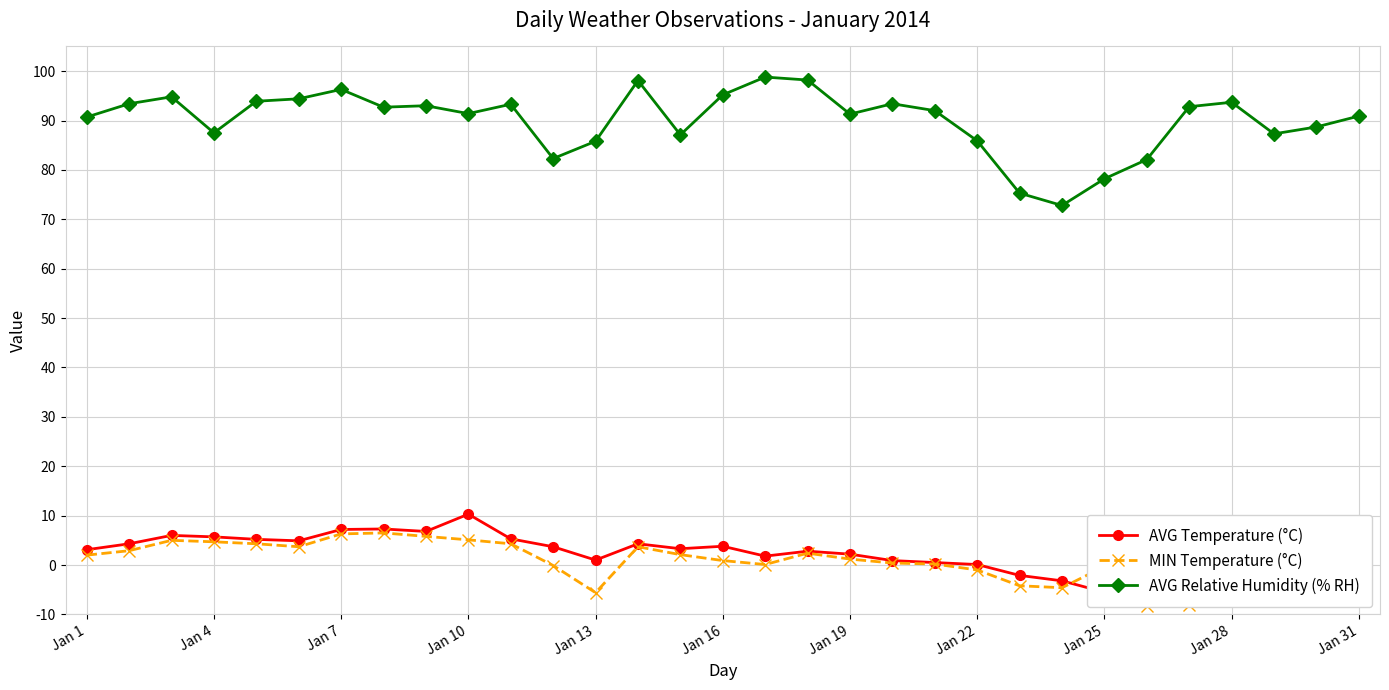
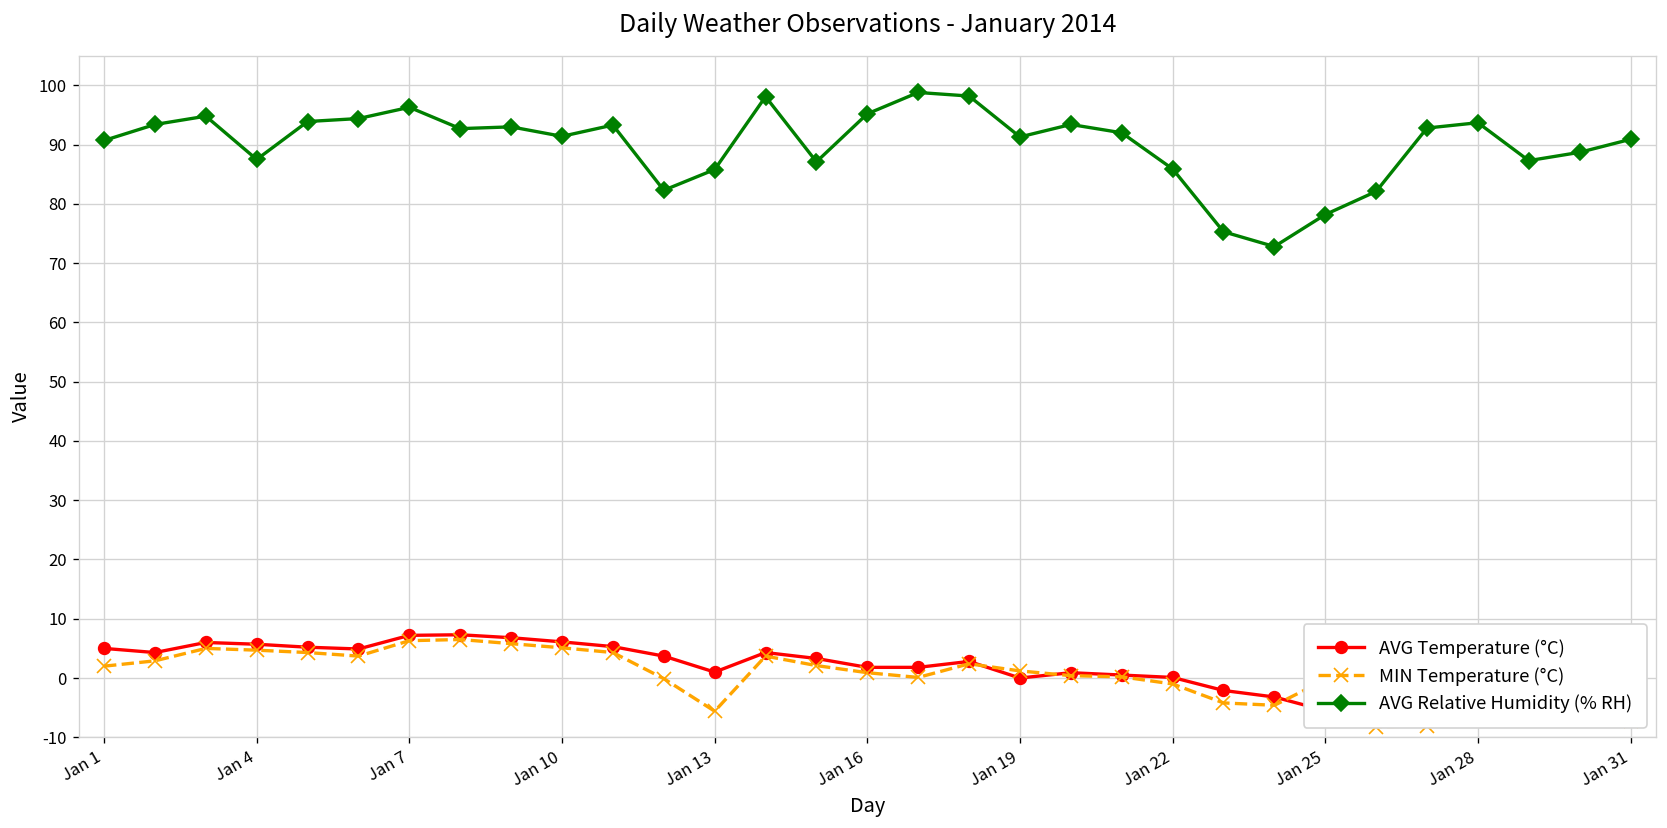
AVG Temperature (°C), Jan 1: 3 -> 5
AVG Temperature (°C), Jan 10: 10 -> 6
AVG Temperature (°C), Jan 16: 4 -> 2
AVG Temperature (°C), Jan 19: 2 -> 0
